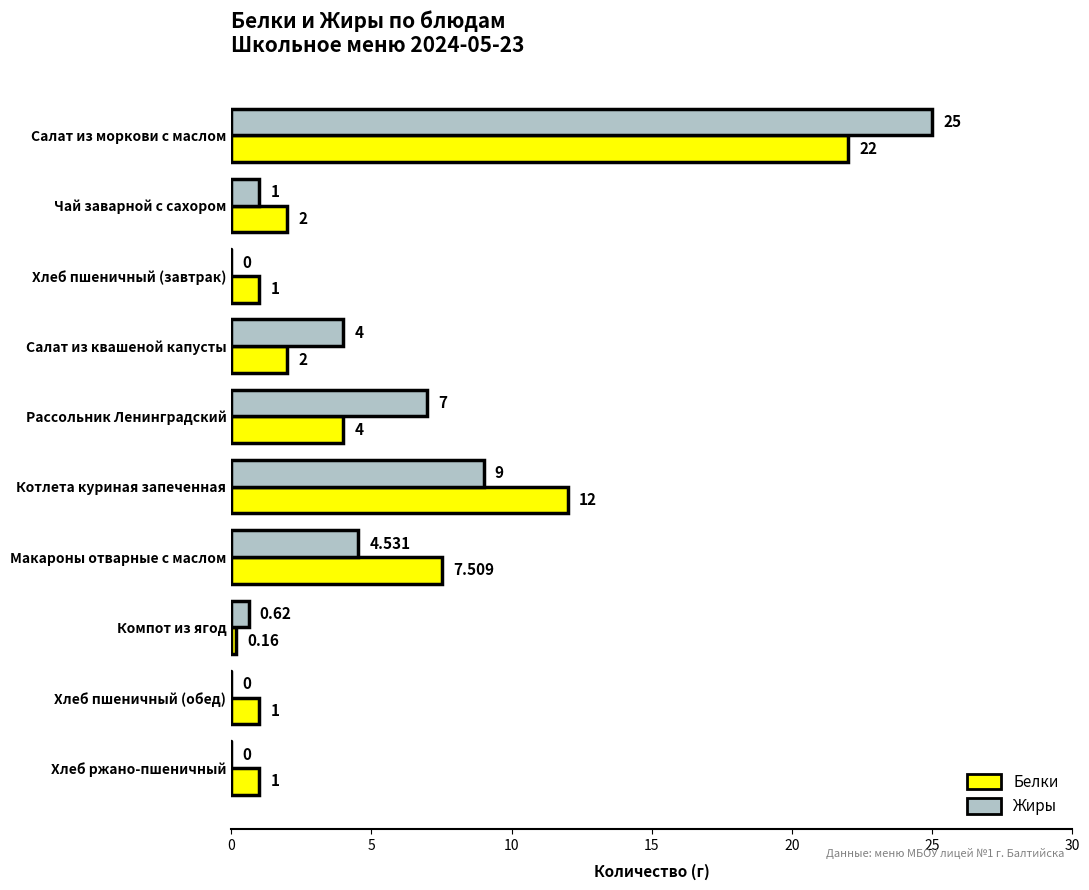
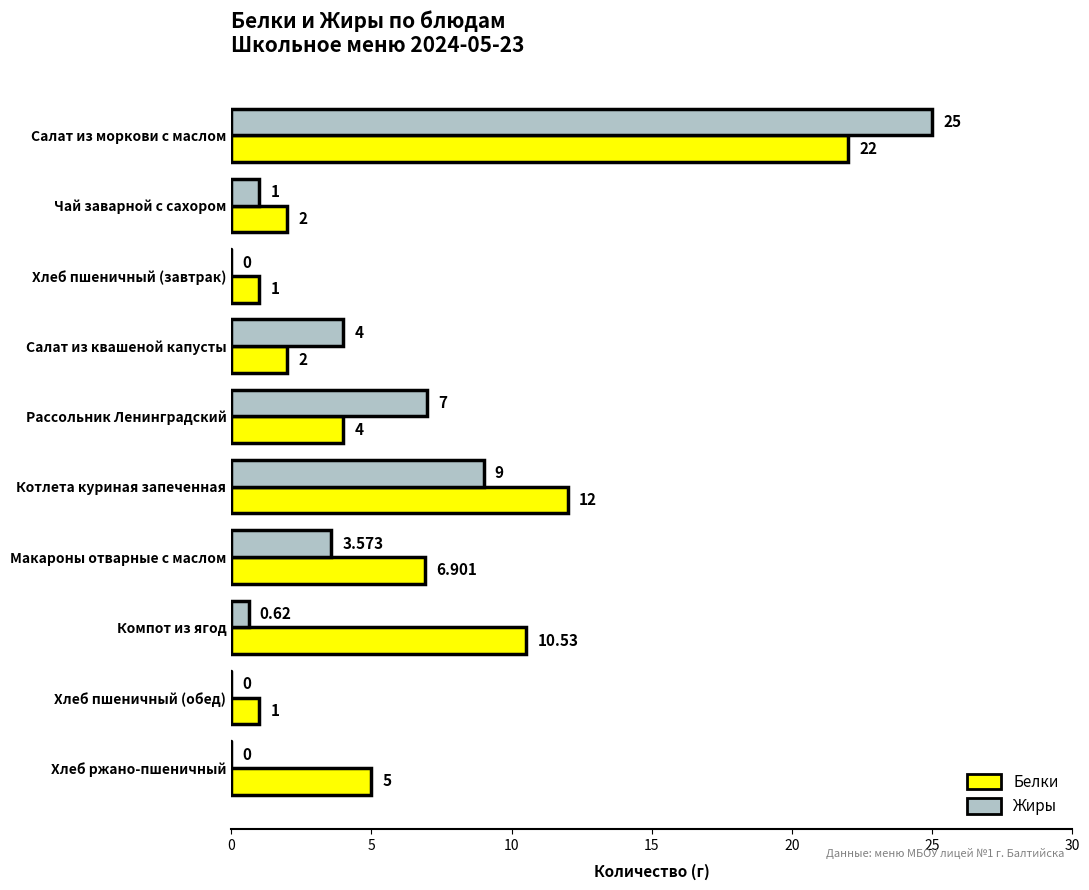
Жиры, Макароны отварные с маслом: 4.531 -> 3.573
Белки, Макароны отварные с маслом: 7.509 -> 6.901
Белки, Компот из ягод: 0.16 -> 10.53
Белки, Хлеб ржано-пшеничный: 1 -> 5
